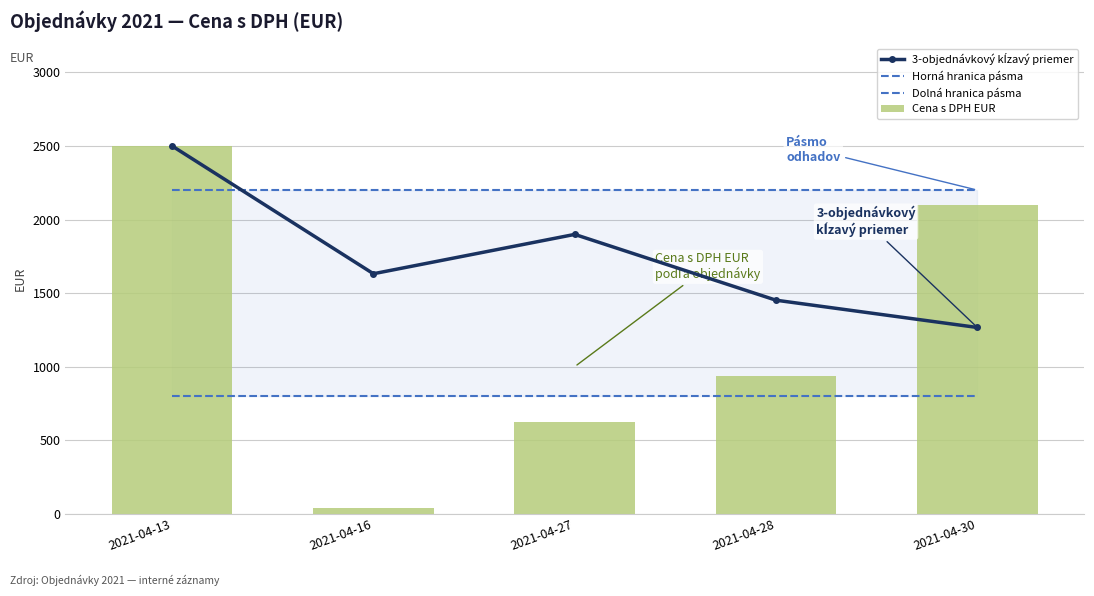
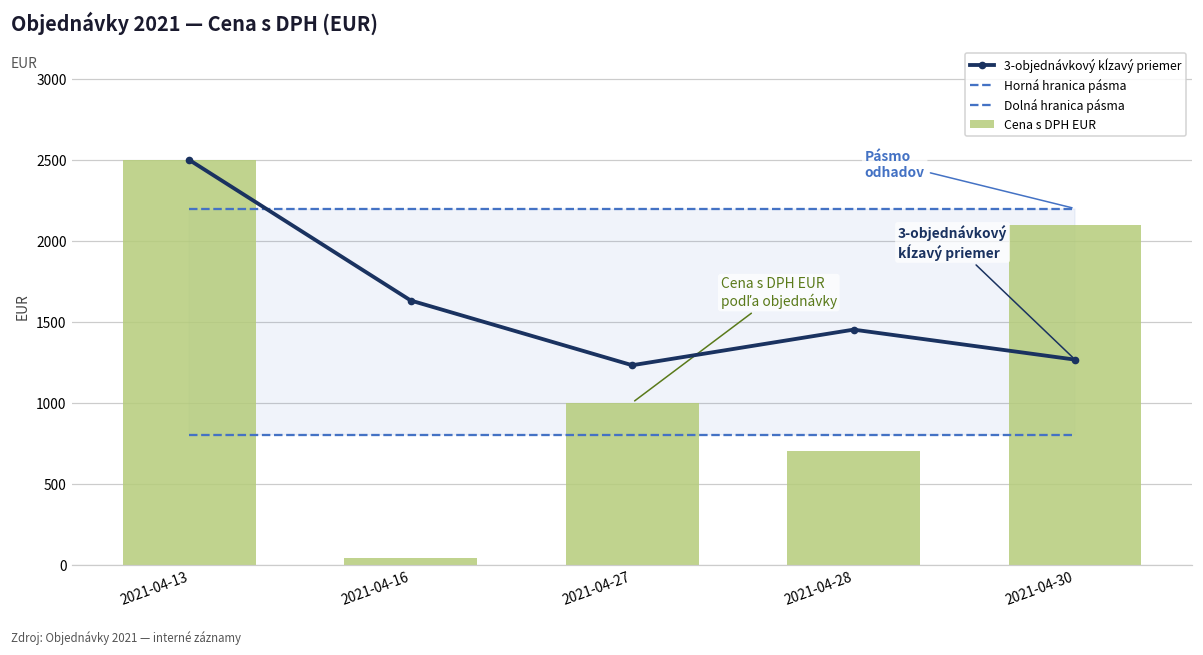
3-objednávkový kĺzavý priemer, 2021-04-27: 1900 -> 1230
Cena s DPH EUR, 2021-04-27: 620 -> 1000
Cena s DPH EUR, 2021-04-28: 940 -> 700
